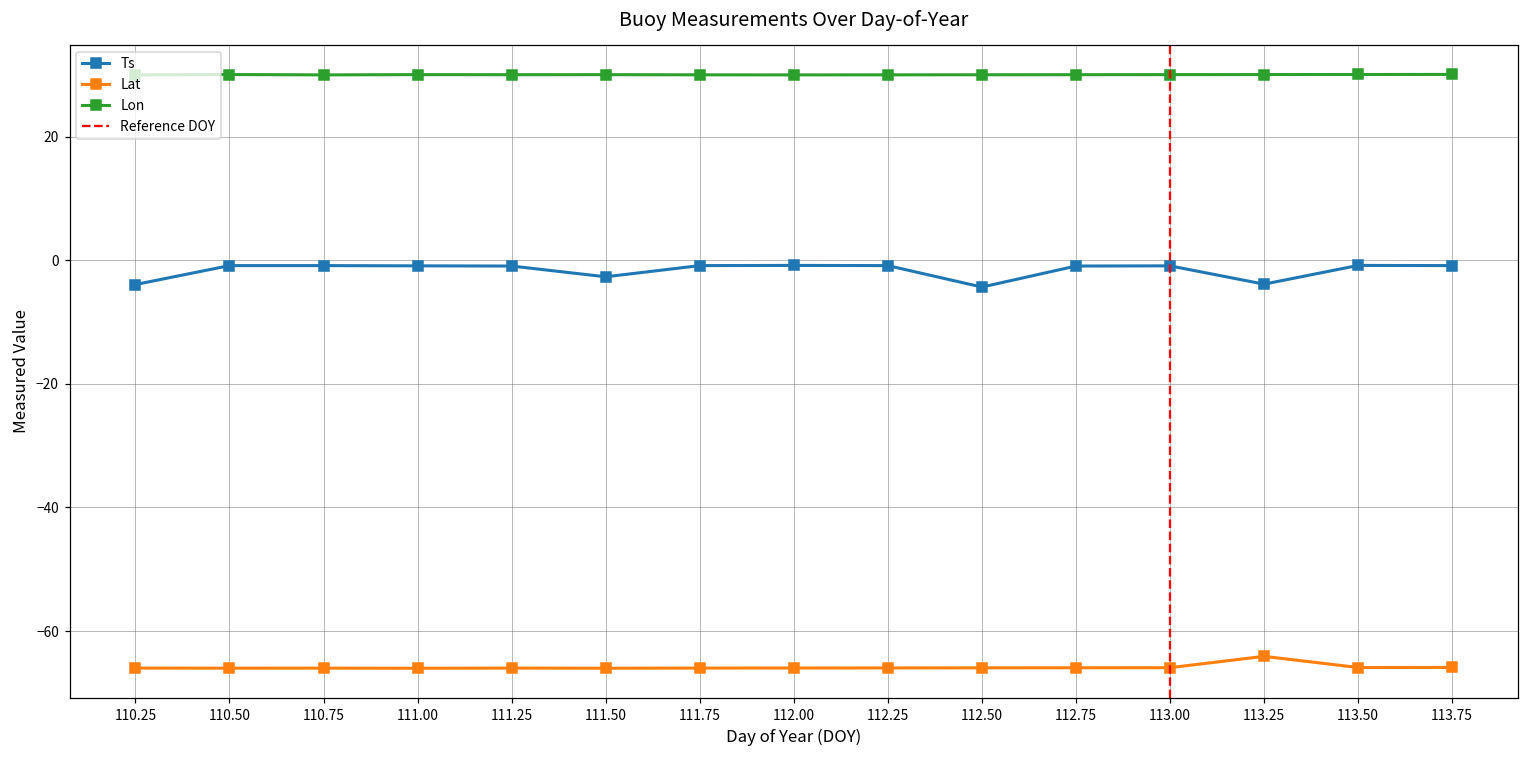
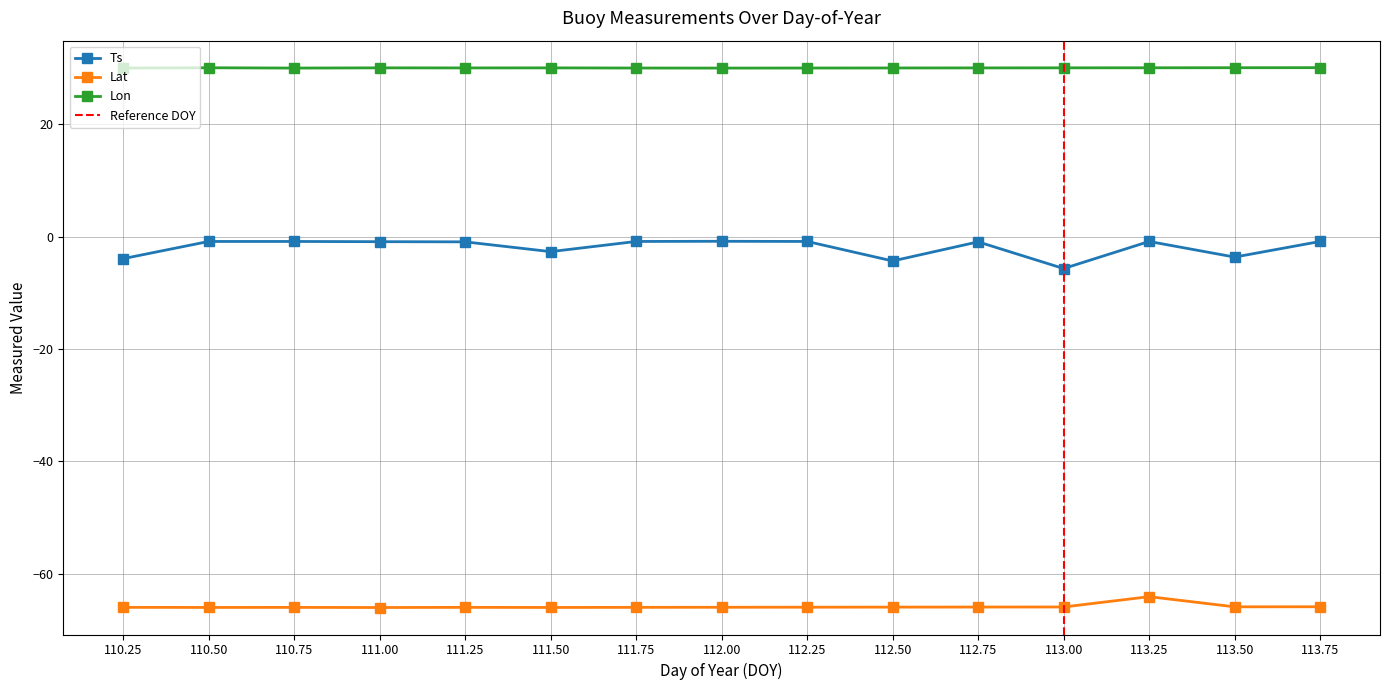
Ts, 113.00: -1 -> -6
Ts, 113.25: -4 -> -1
Ts, 113.50: -1 -> -4
